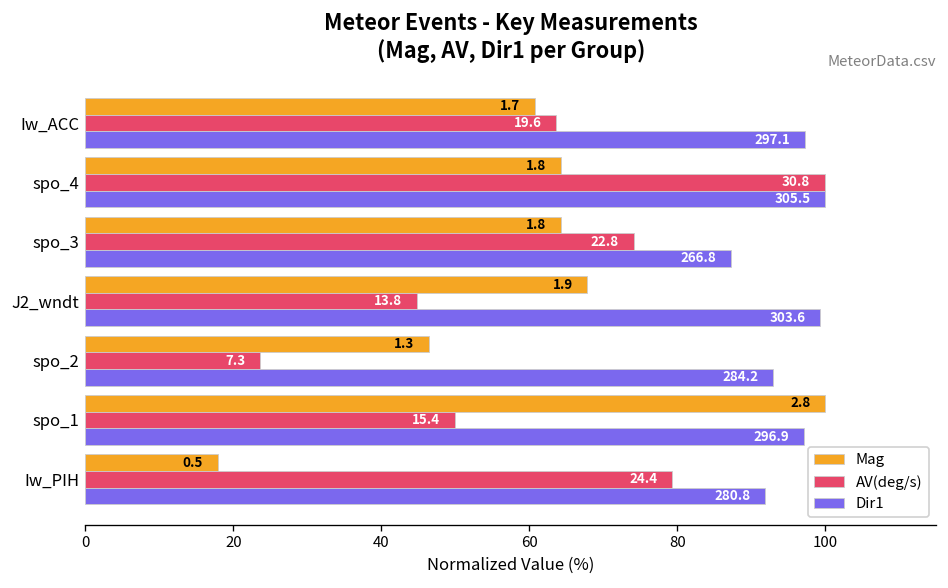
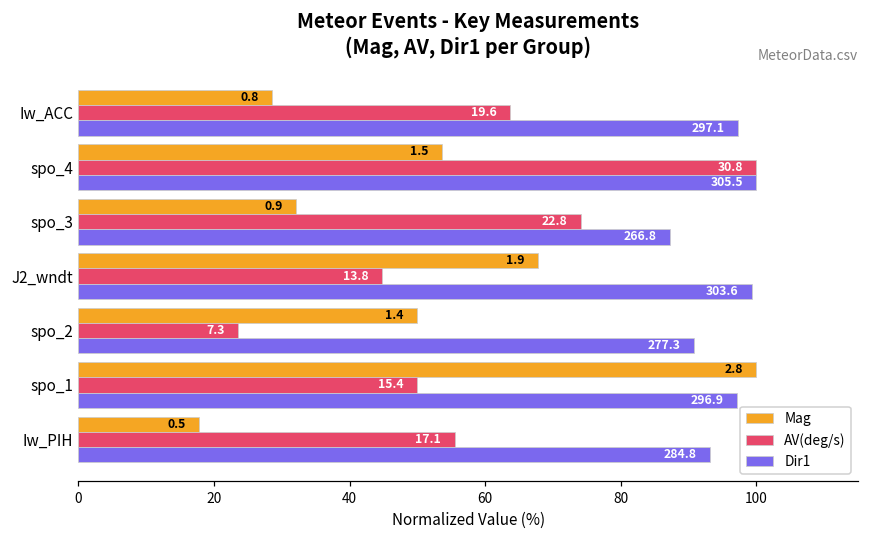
Mag, Iw_ACC: 1.7 -> 0.8
Mag, spo_4: 1.8 -> 1.5
Mag, spo_3: 1.8 -> 0.9
Mag, spo_2: 1.3 -> 1.4
Dir1, spo_2: 284.2 -> 277.3
AV(deg/s), Iw_PIH: 24.4 -> 17.1
Dir1, Iw_PIH: 280.8 -> 284.8
